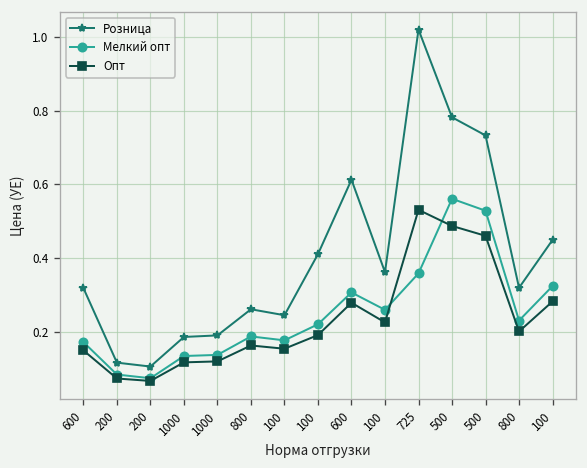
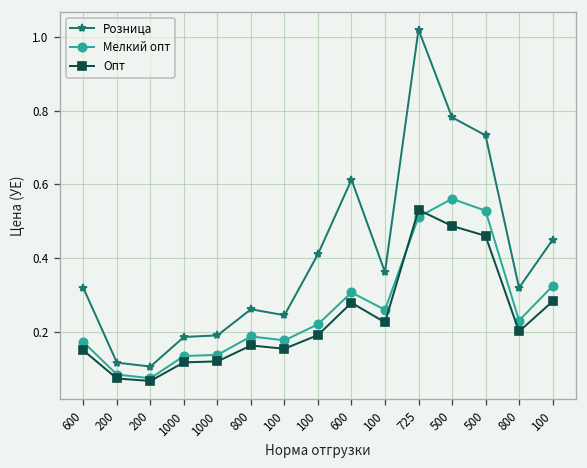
Мелкий опт, 725: 0.36 -> 0.51
